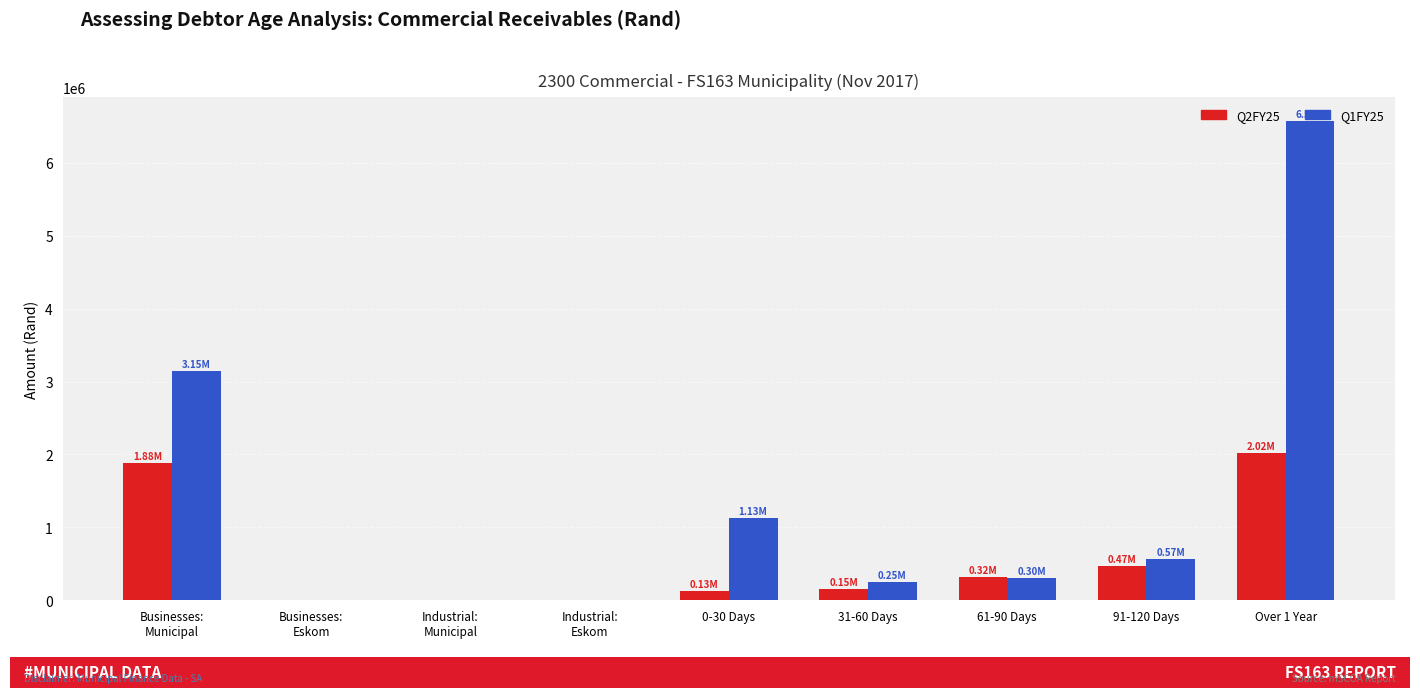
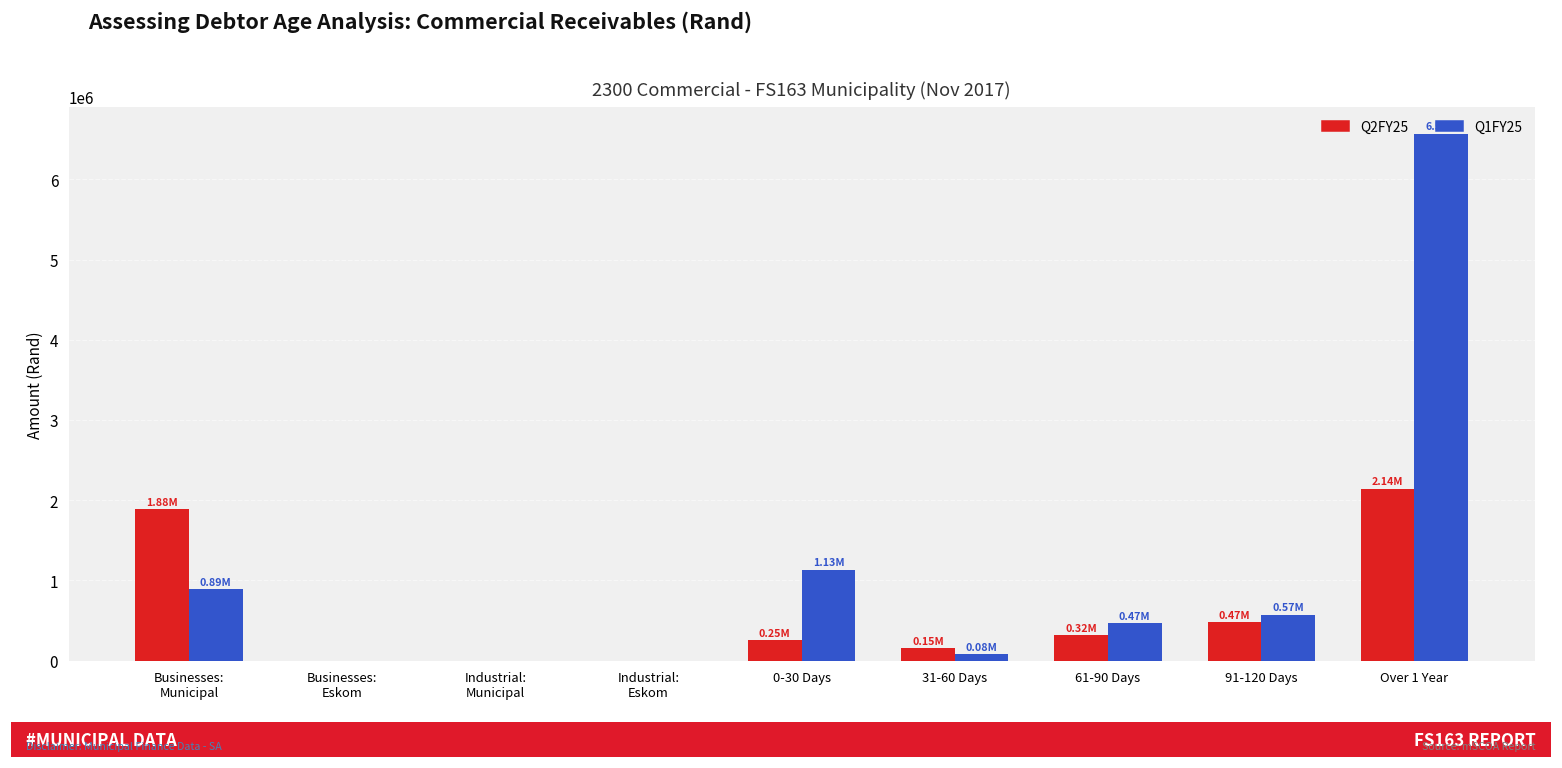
Q1FY25, Businesses: Municipal: 3.15M -> 0.89M
Q2FY25, 0-30 Days: 0.13M -> 0.25M
Q1FY25, 31-60 Days: 0.25M -> 0.08M
Q1FY25, 61-90 Days: 0.30M -> 0.47M
Q2FY25, Over 1 Year: 2.02M -> 2.14M
